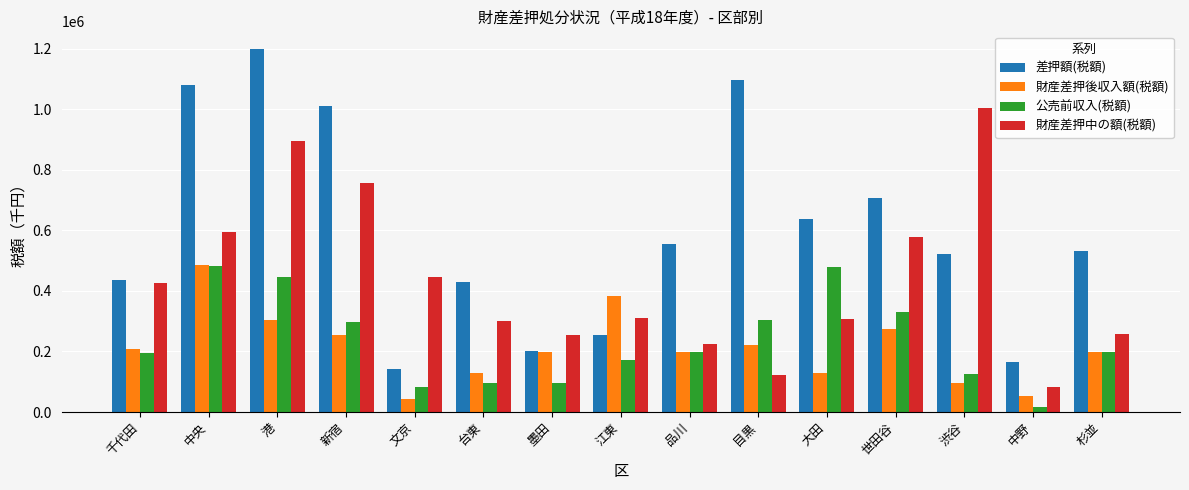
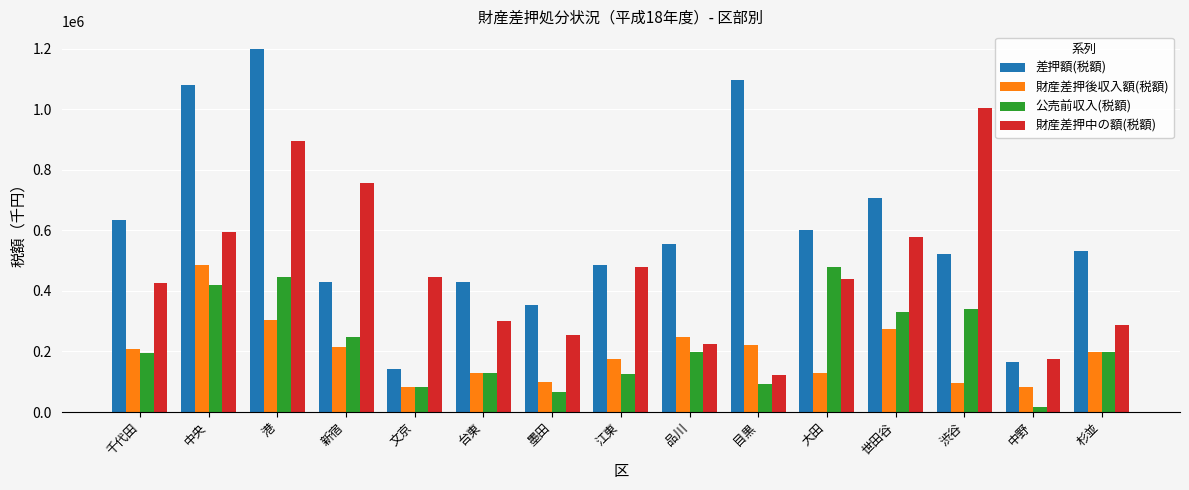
差押額(税額), 千代田: 440000 -> 630000
公売前収入(税額), 中央: 480000 -> 420000
差押額(税額), 新宿: 1010000 -> 430000
財産差押後収入額(税額), 新宿: 250000 -> 210000
公売前収入(税額), 新宿: 300000 -> 250000
財産差押後収入額(税額), 文京: 40000 -> 80000
公売前収入(税額), 台東: 90000 -> 130000
差押額(税額), 墨田: 200000 -> 350000
財産差押後収入額(税額), 墨田: 200000 -> 100000
公売前収入(税額), 墨田: 100000 -> 70000
差押額(税額), 江東: 260000 -> 490000
財産差押後収入額(税額), 江東: 380000 -> 180000
公売前収入(税額), 江東: 170000 -> 120000
財産差押中の額(税額), 江東: 310000 -> 480000
財産差押後収入額(税額), 品川: 200000 -> 250000
公売前収入(税額), 目黒: 310000 -> 90000
差押額(税額), 大田: 640000 -> 600000
財産差押中の額(税額), 大田: 310000 -> 440000
公売前収入(税額), 渋谷: 130000 -> 340000
財産差押後収入額(税額), 中野: 50000 -> 80000
財産差押中の額(税額), 中野: 80000 -> 170000
財産差押中の額(税額), 杉並: 260000 -> 290000
